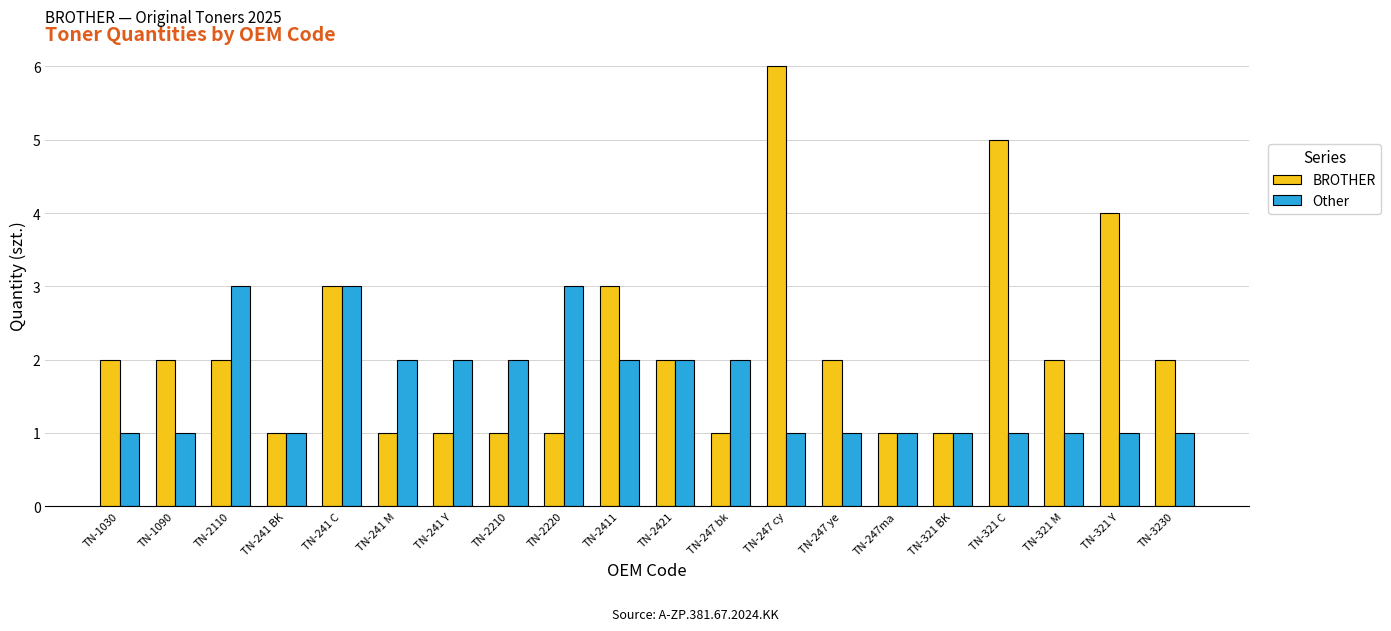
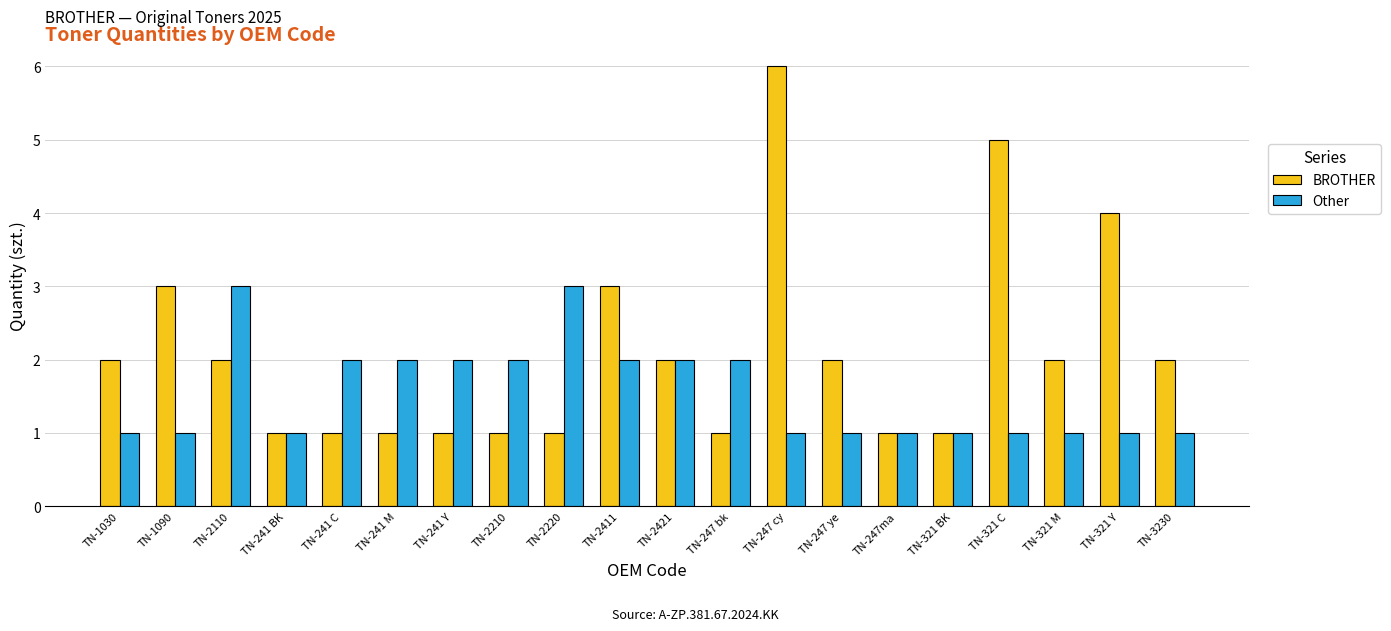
BROTHER, TN-1090: 2 -> 3
BROTHER, TN-241 C: 3 -> 1
Other, TN-241 C: 3 -> 2
